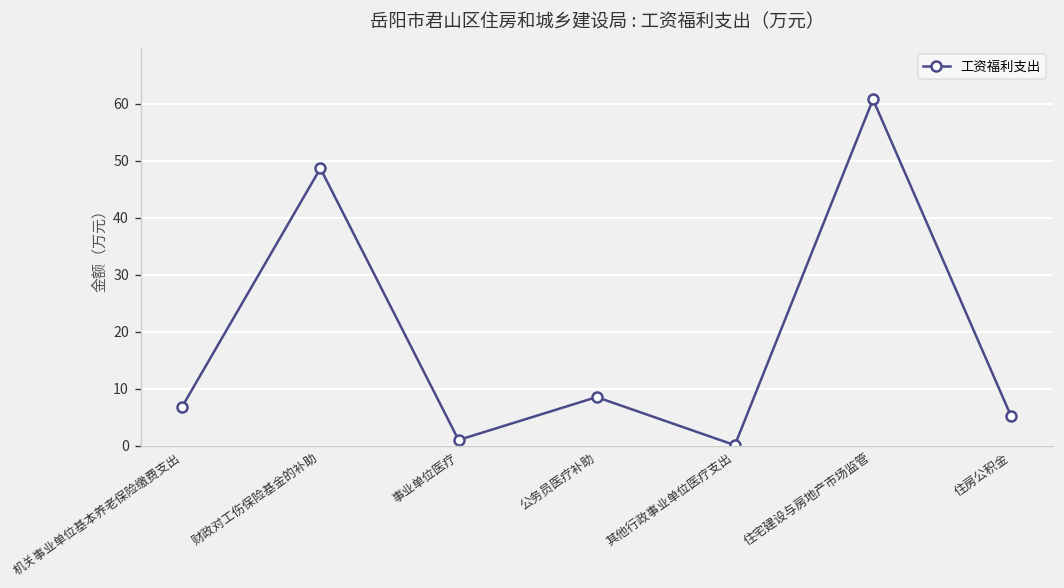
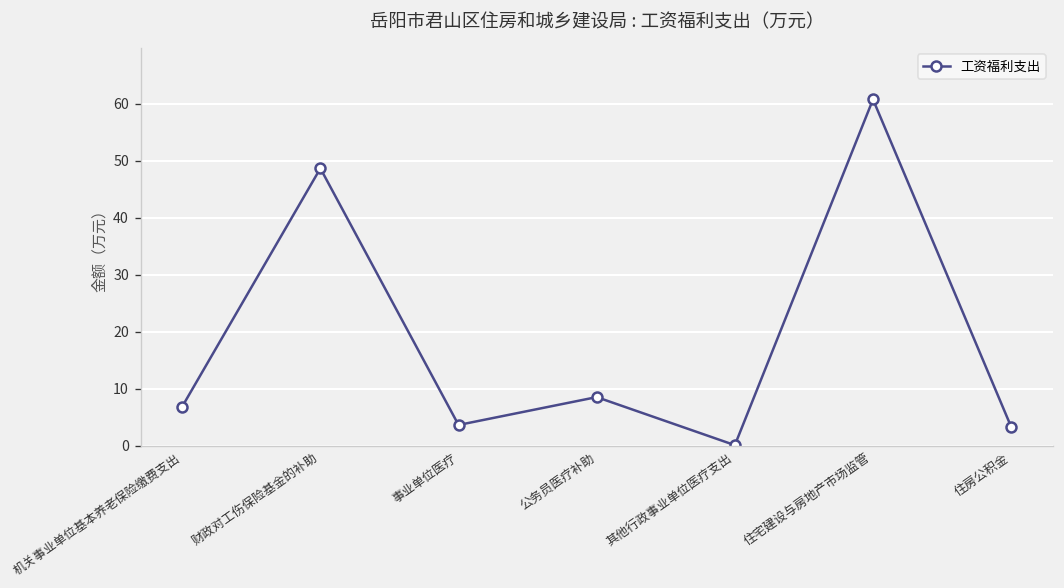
事业单位医疗: 1 -> 4
住房公积金: 5 -> 3
